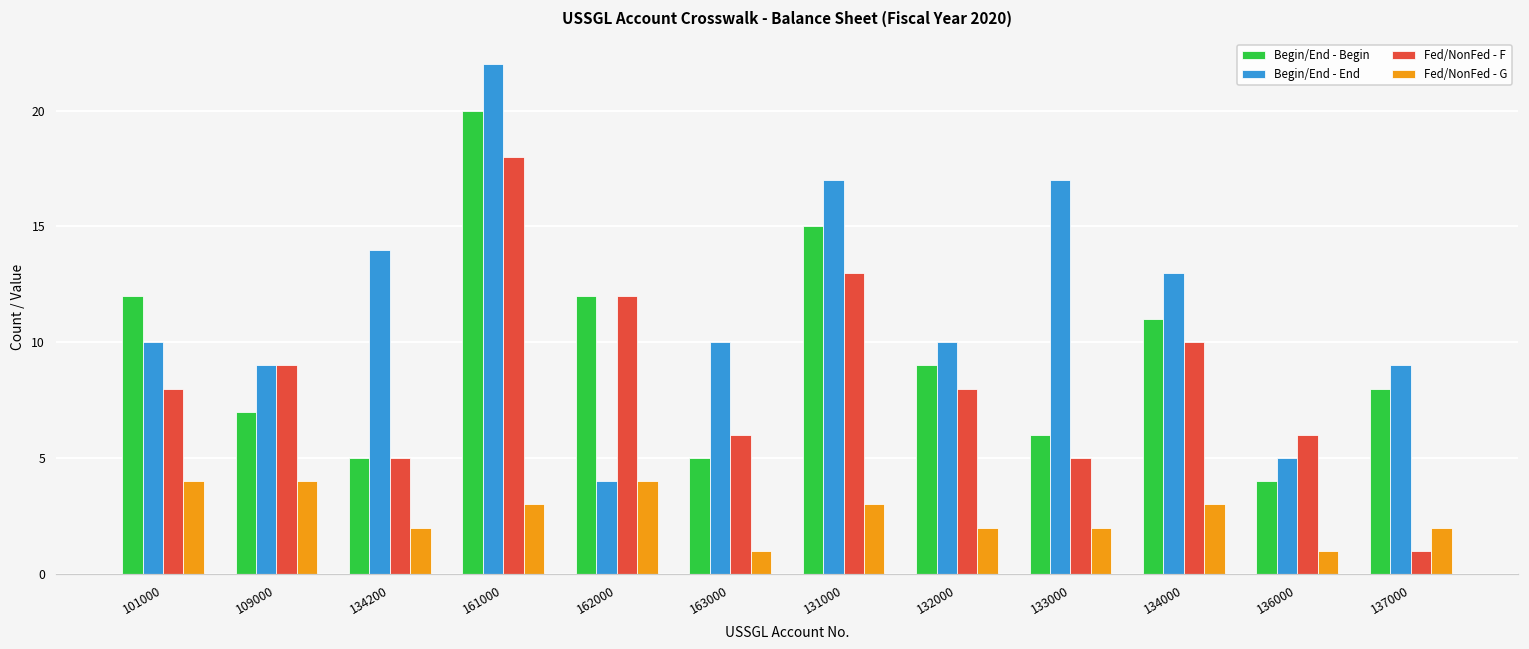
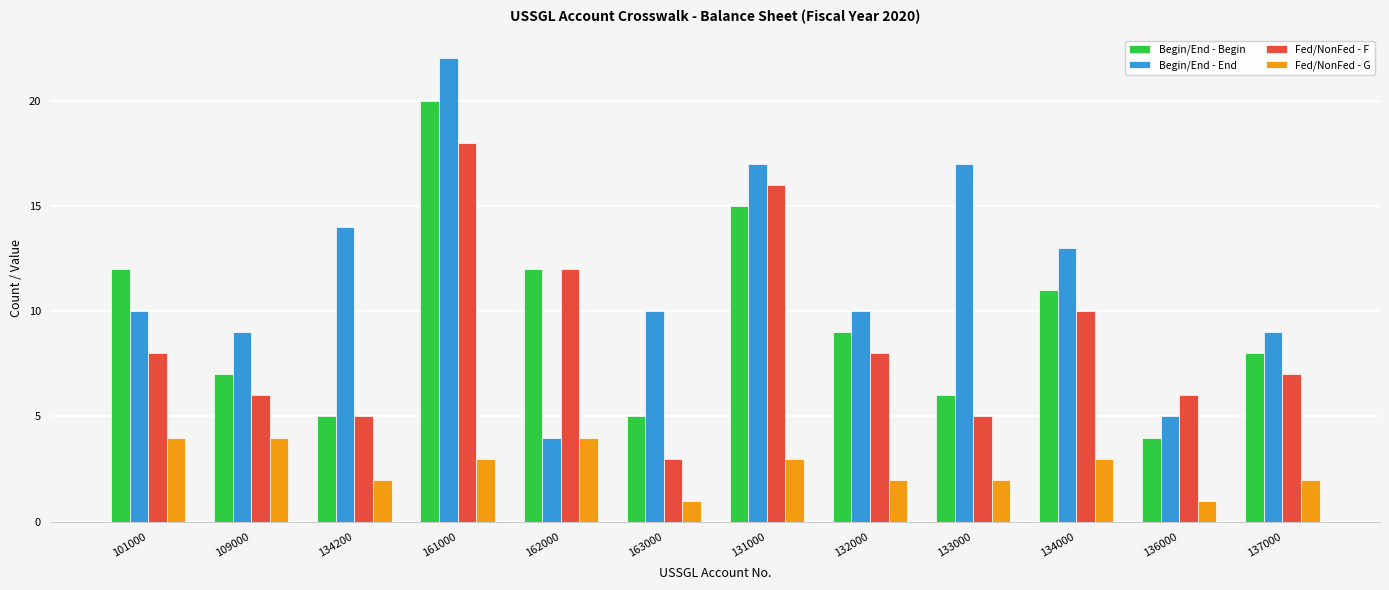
Fed/NonFed - F, 109000: 9 -> 6
Fed/NonFed - F, 163000: 6 -> 3
Fed/NonFed - F, 131000: 13 -> 16
Fed/NonFed - F, 137000: 1 -> 7
